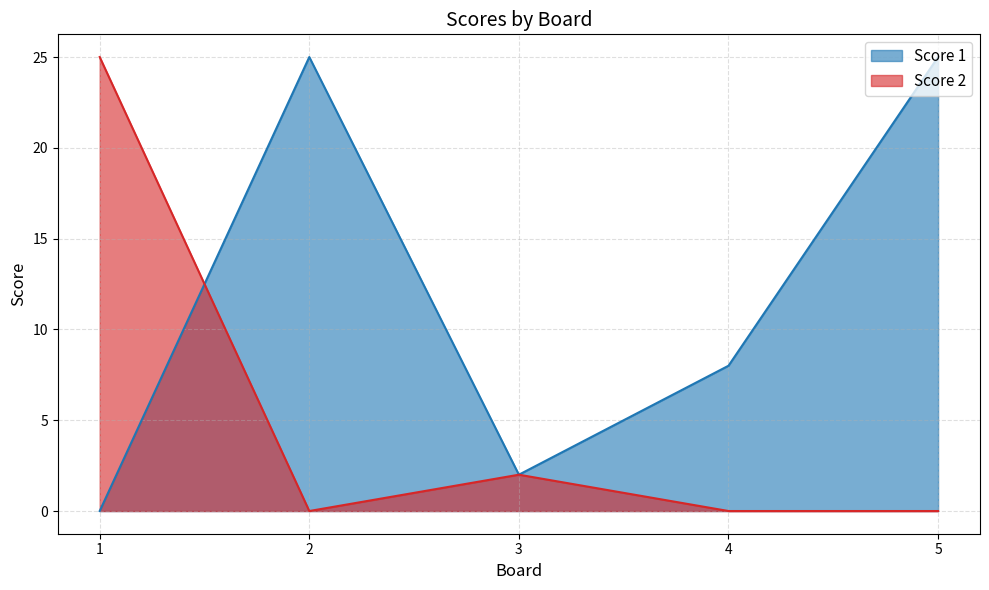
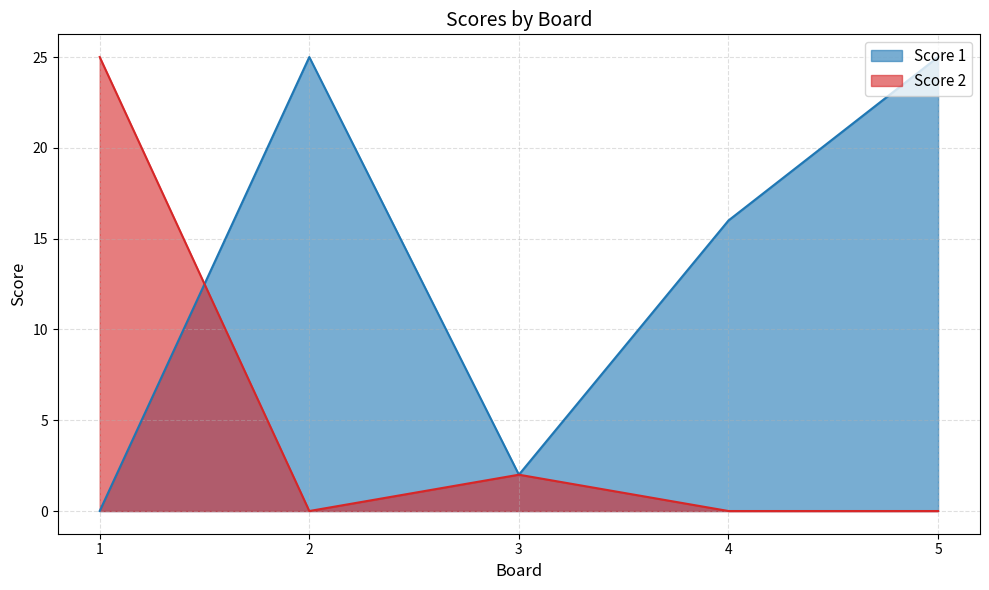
Score 1, 4: 8 -> 16
